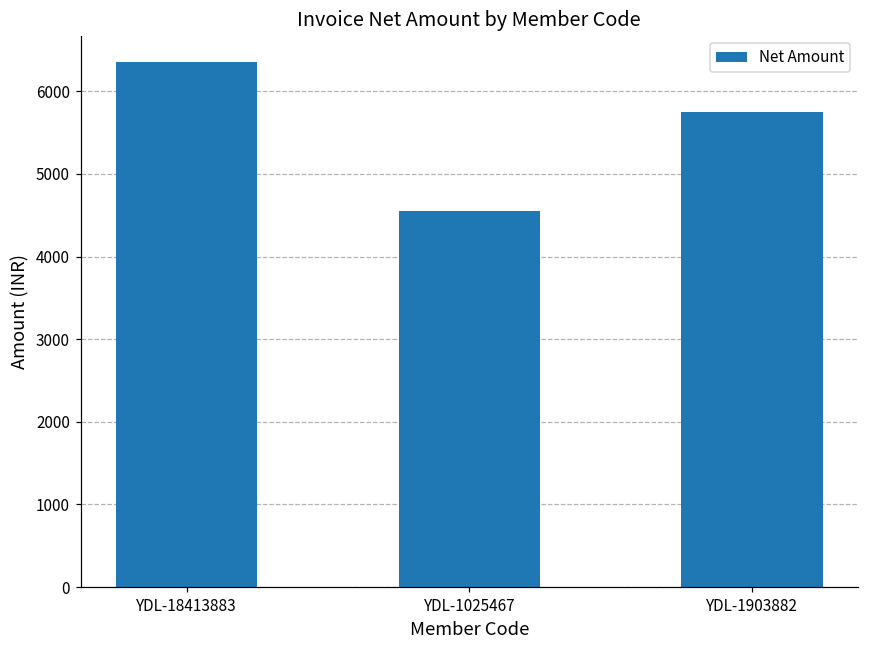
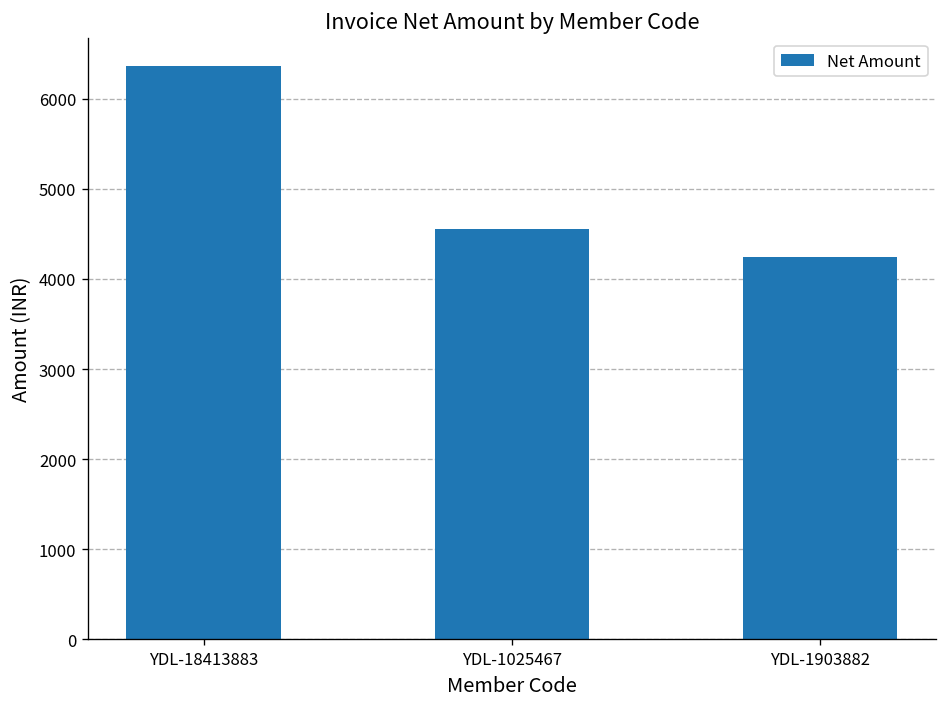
YDL-1903882: 5700 -> 4200
